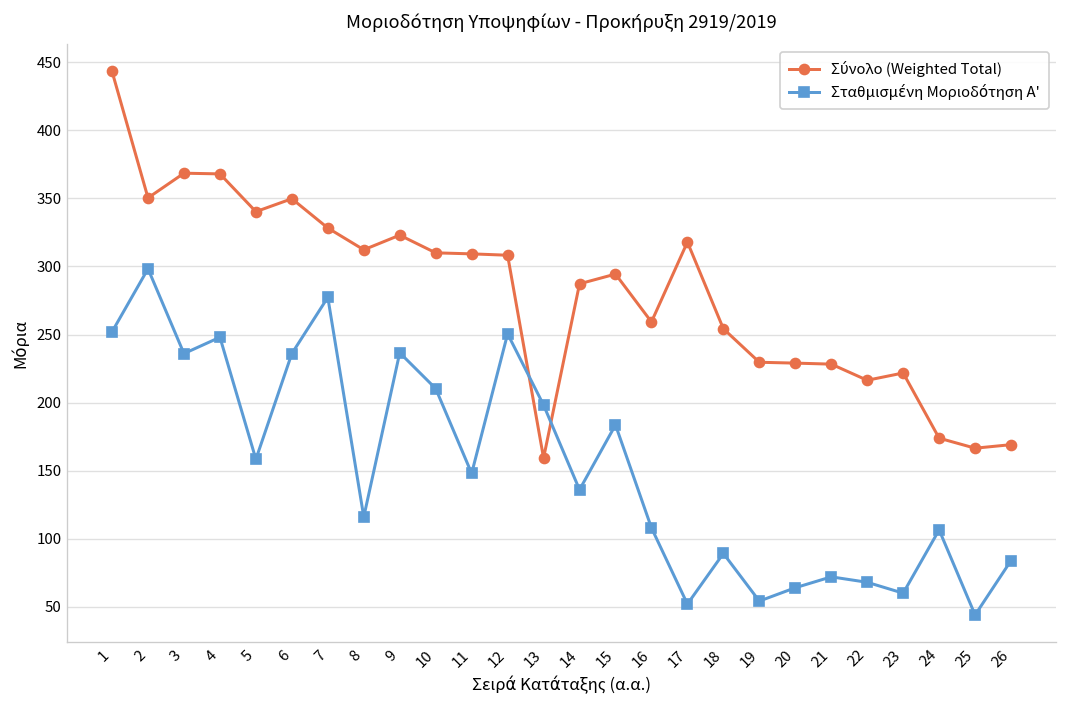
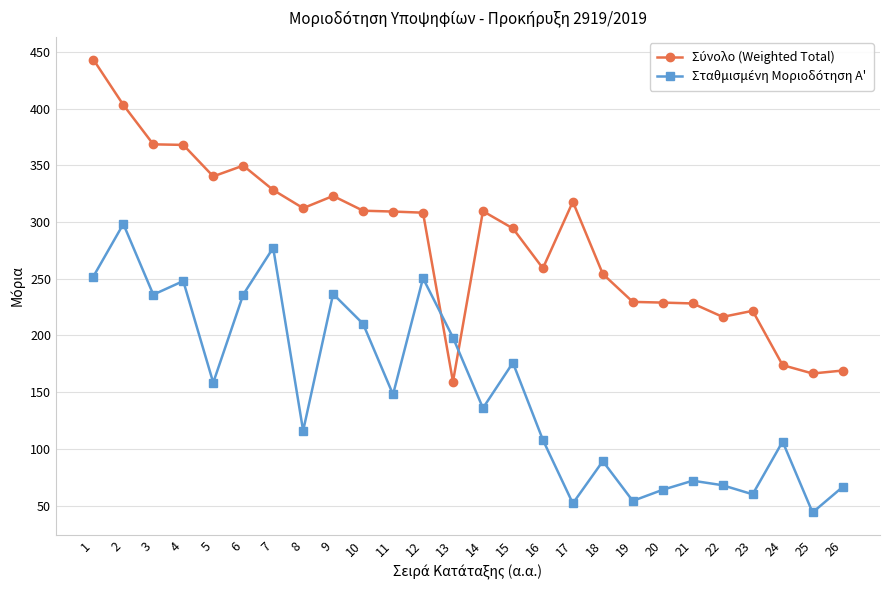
Σύνολο (Weighted Total), 2: 350 -> 403
Σύνολο (Weighted Total), 14: 287 -> 310
Σταθμισμένη Μοριοδότηση Α', 15: 184 -> 176
Σταθμισμένη Μοριοδότηση Α', 26: 84 -> 66
